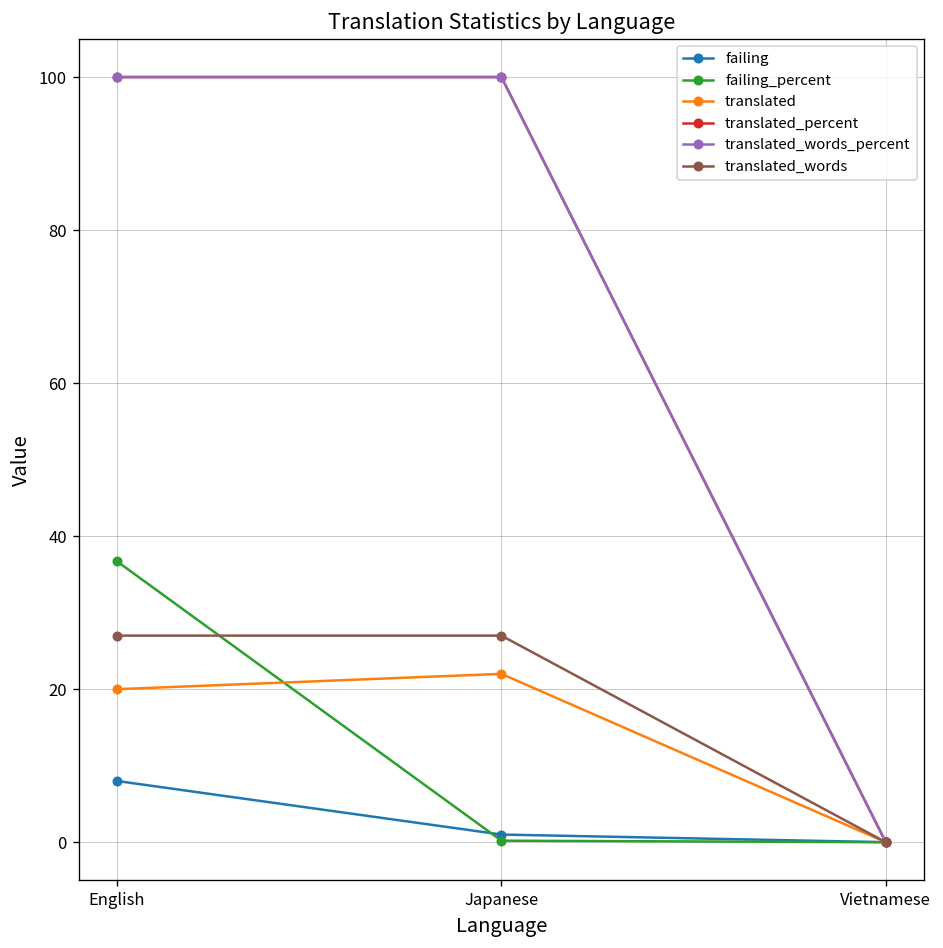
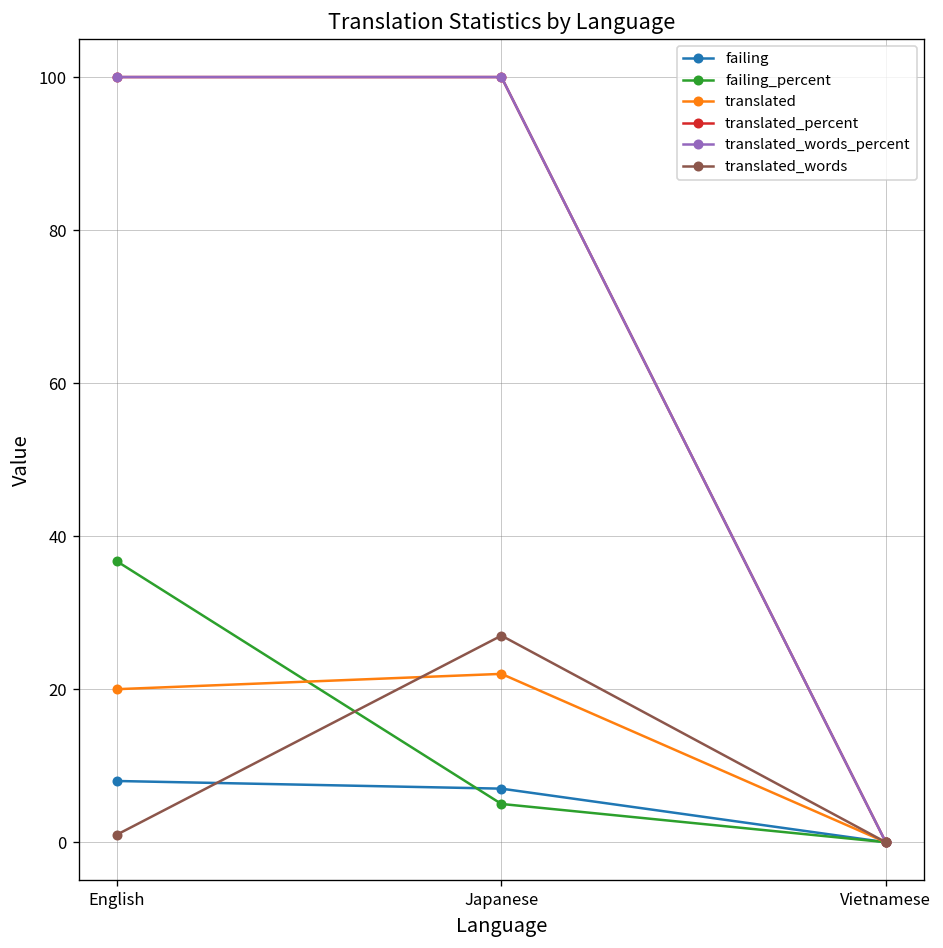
translated_words, English: 27 -> 1
failing, Japanese: 1 -> 7
failing_percent, Japanese: 0 -> 5
